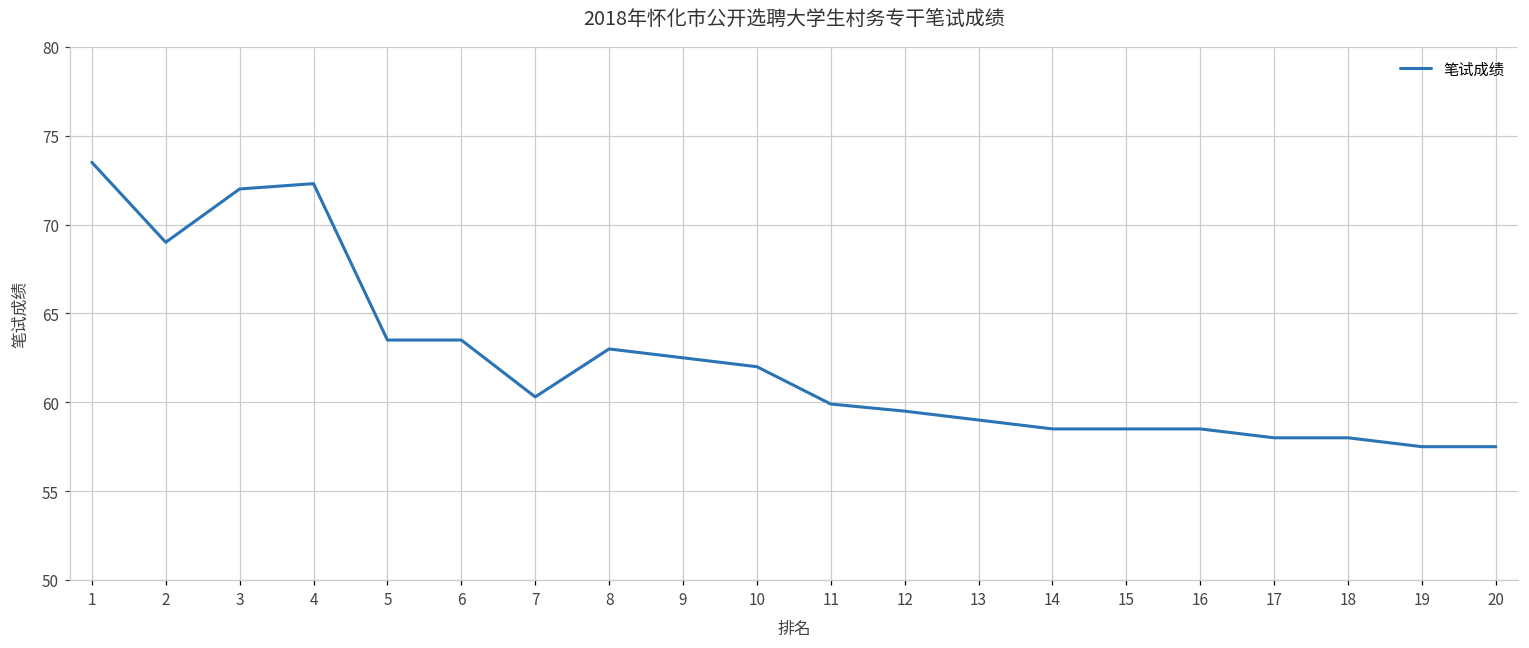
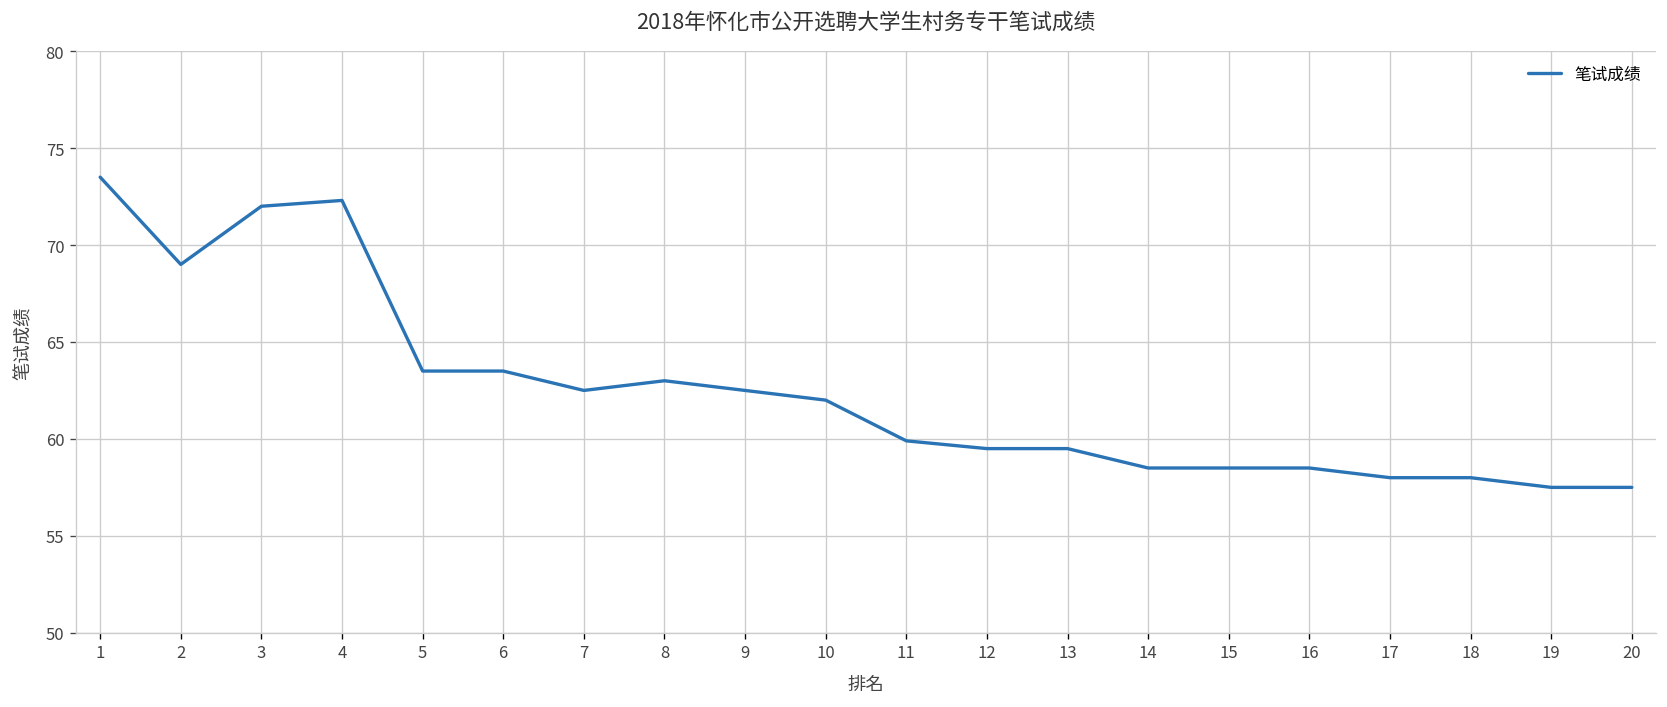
7: 60.3 -> 62.5
13: 59.0 -> 59.5
